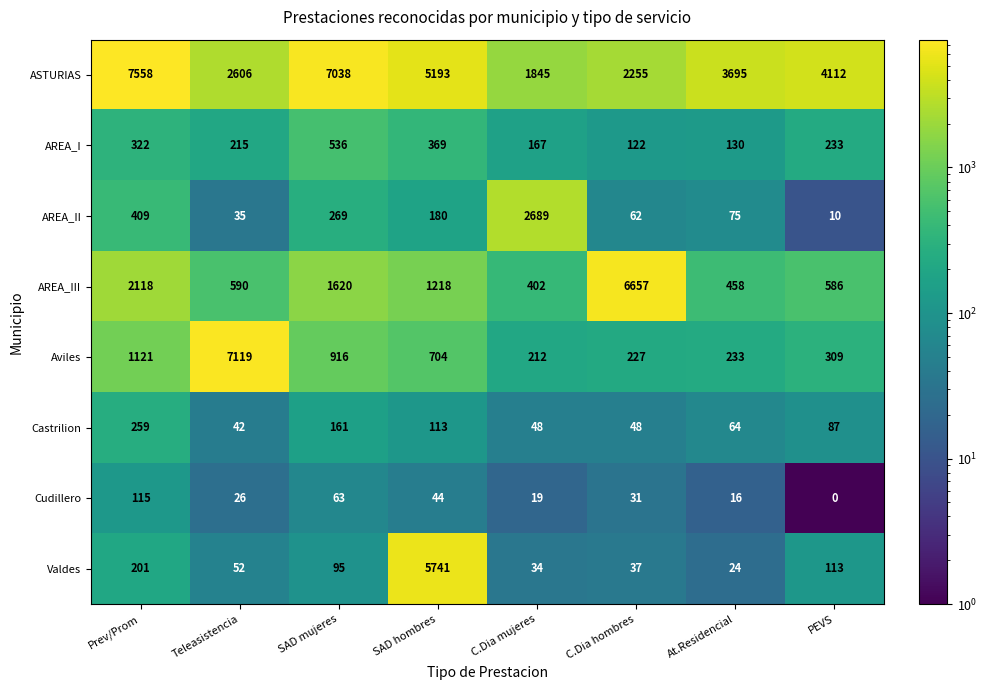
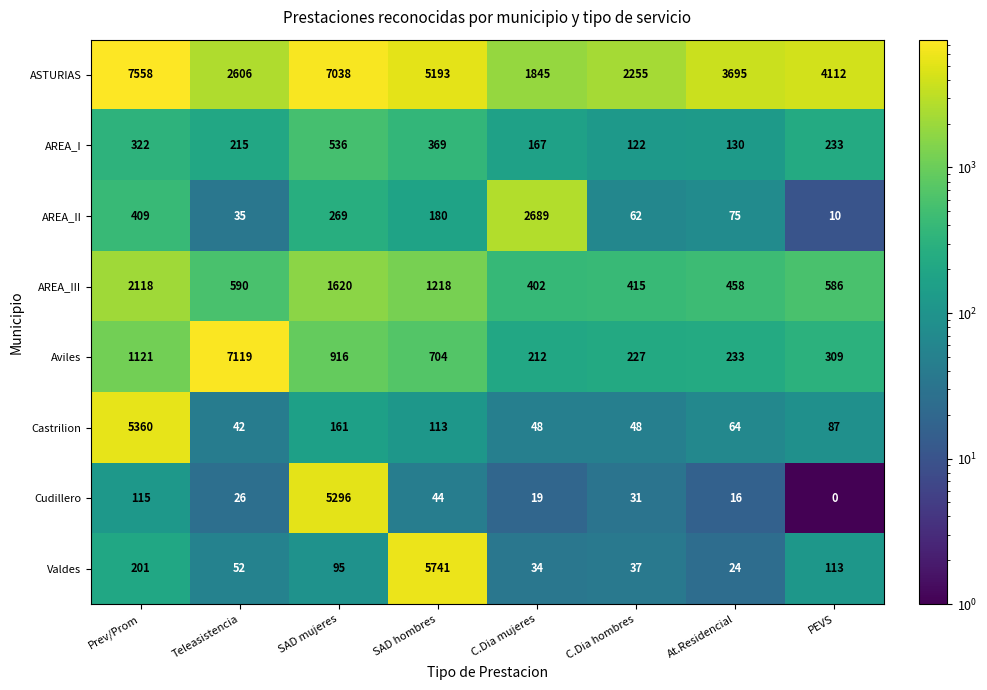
AREA_III, C.Dia hombres: 6657 -> 415
Castrilion, Prev/Prom: 259 -> 5360
Cudillero, SAD mujeres: 63 -> 5296
